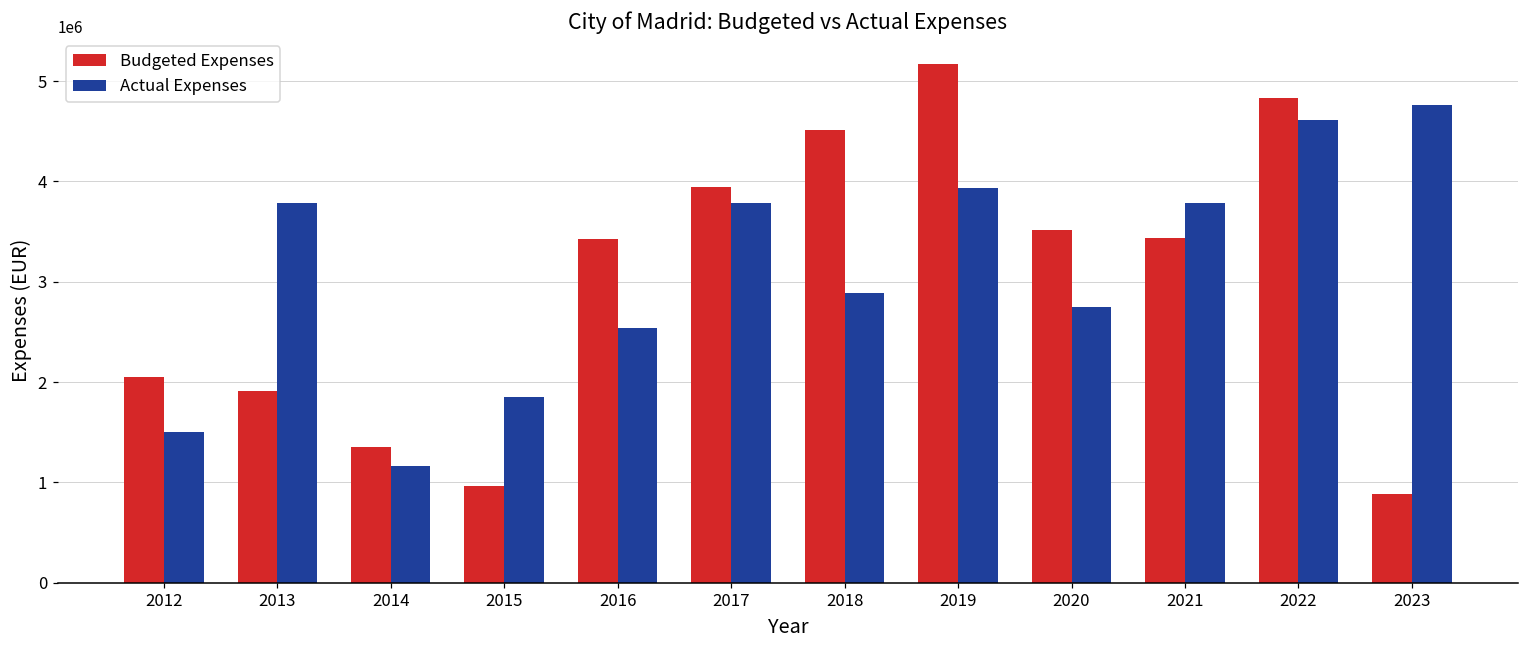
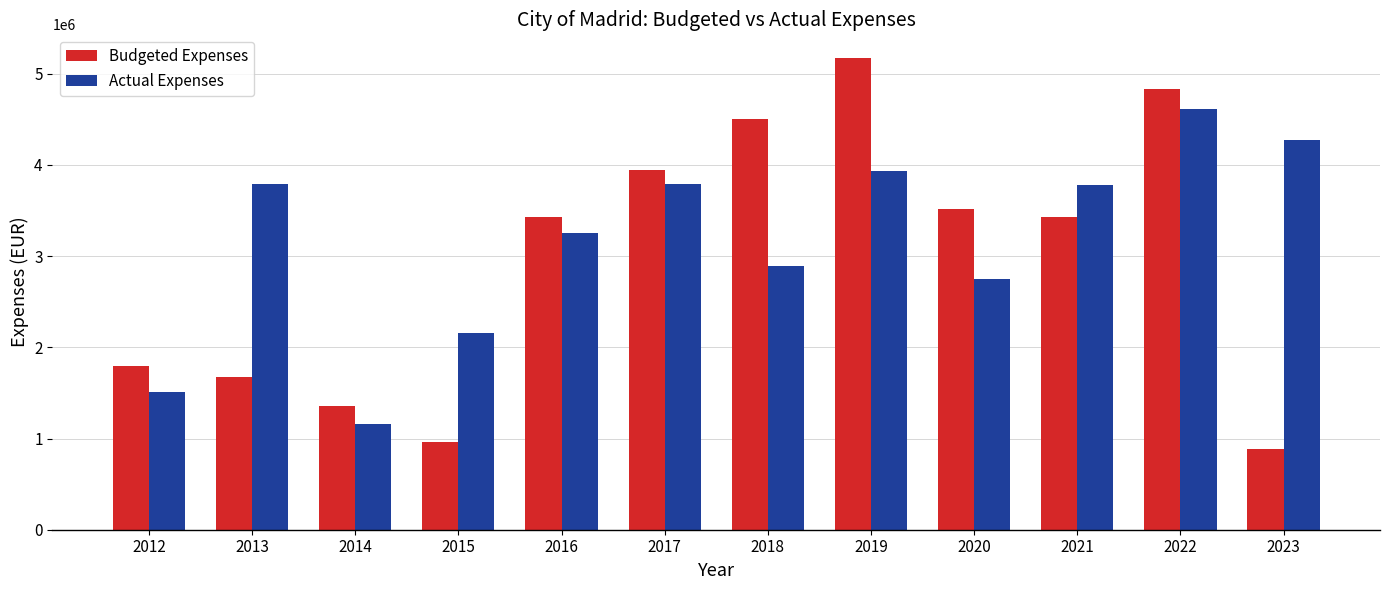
Budgeted Expenses, 2012: 2000000 -> 1800000
Budgeted Expenses, 2013: 1900000 -> 1700000
Actual Expenses, 2015: 1900000 -> 2200000
Actual Expenses, 2016: 2500000 -> 3300000
Actual Expenses, 2023: 4800000 -> 4300000
